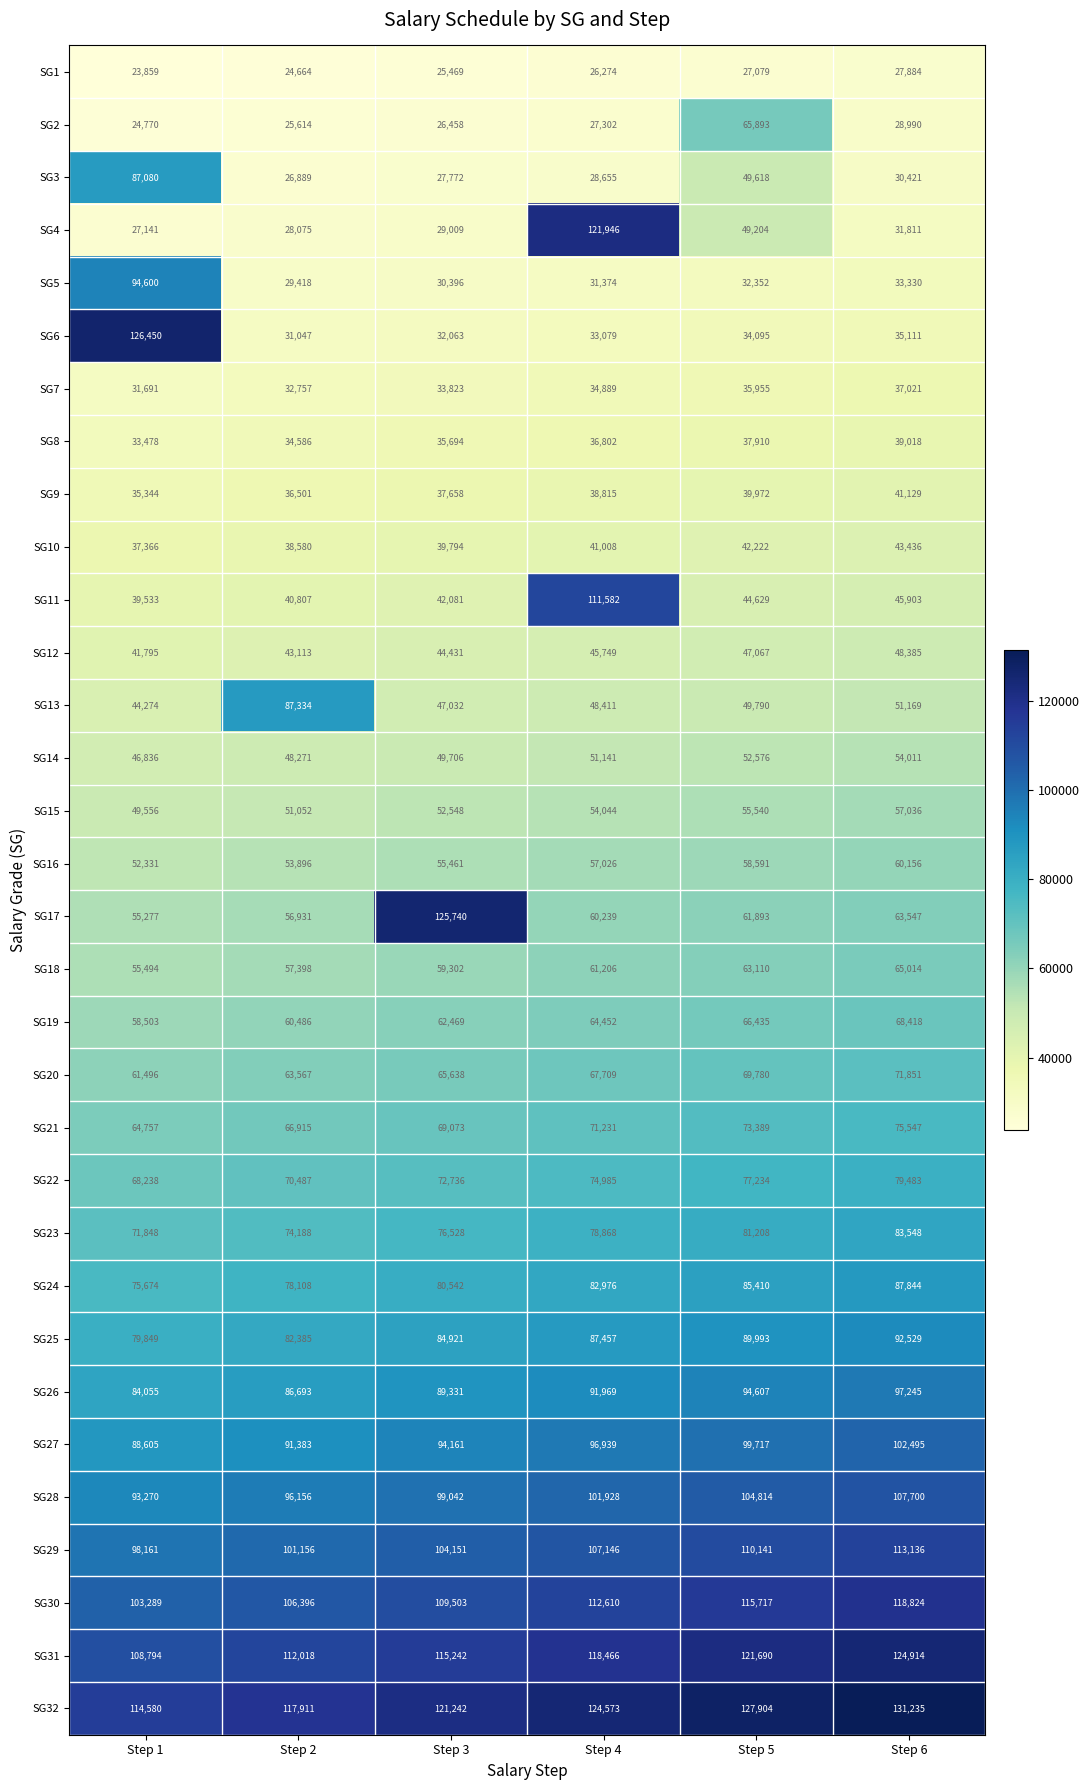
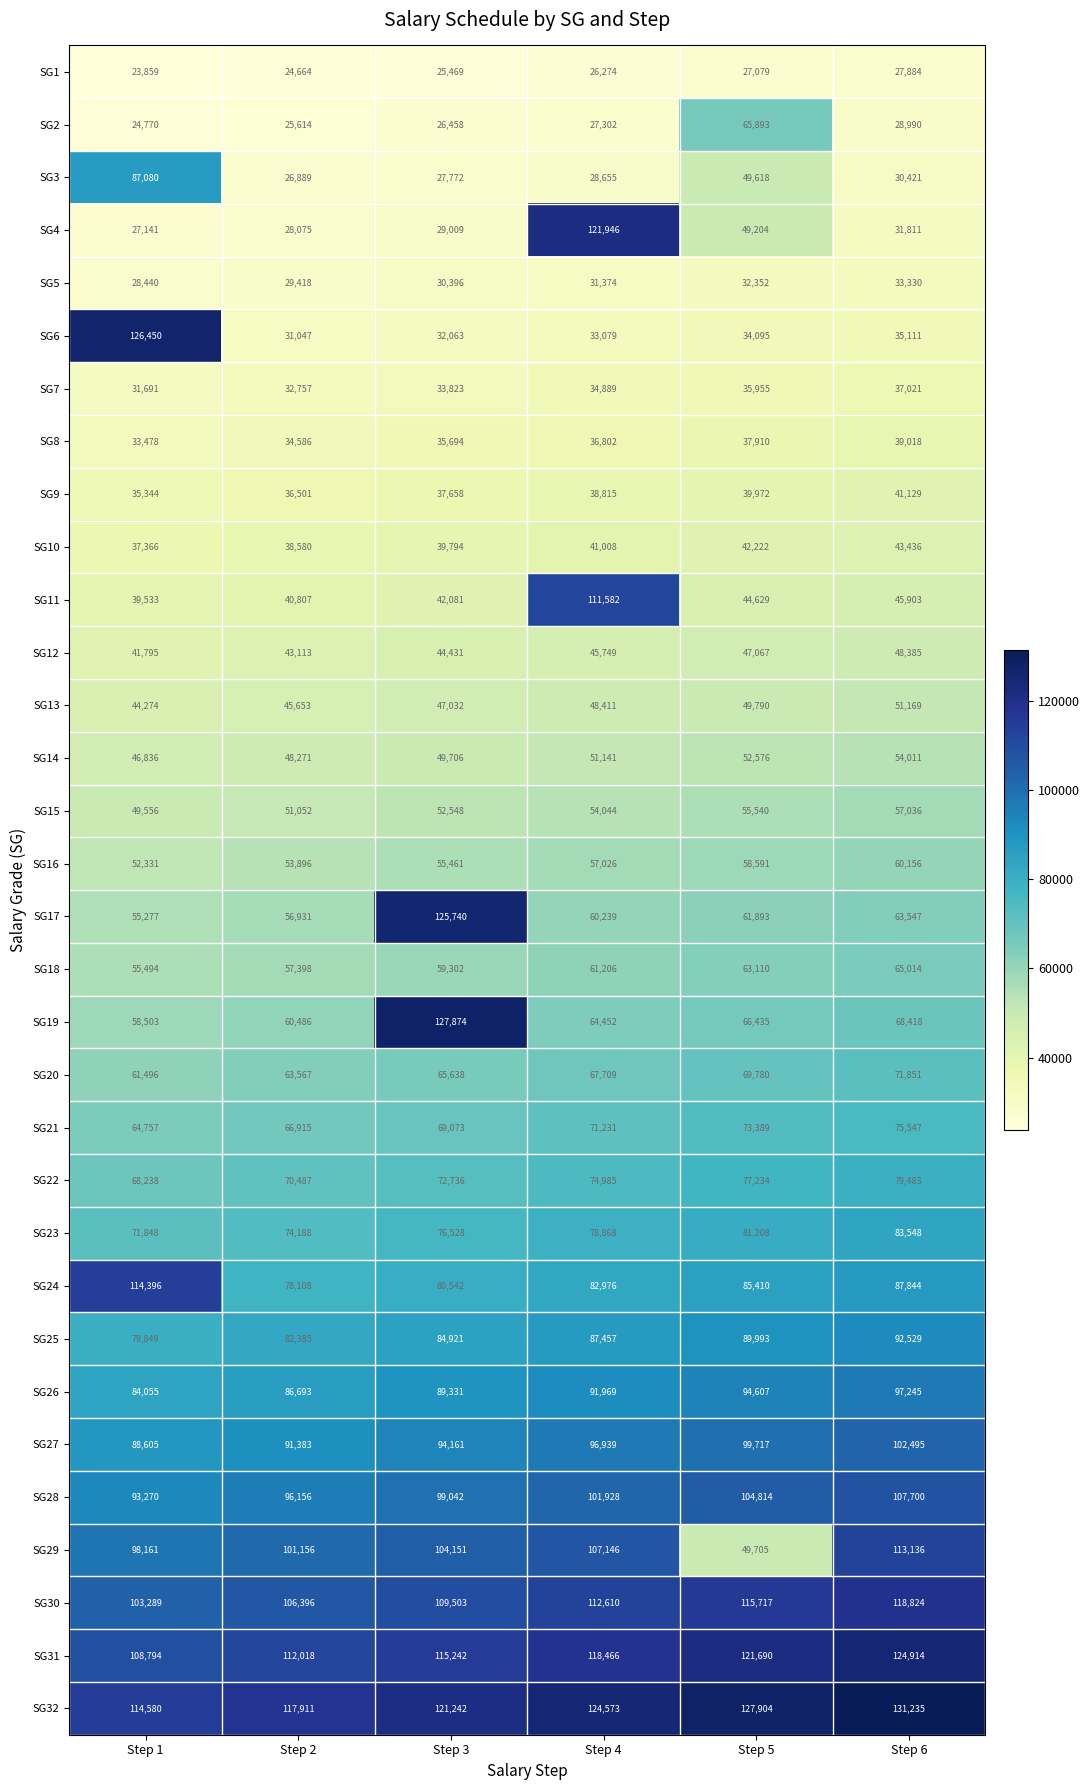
SG5, Step 1: 94,600 -> 28,440
SG13, Step 2: 87,334 -> 45,653
SG19, Step 3: 62,469 -> 127,874
SG24, Step 1: 75,674 -> 114,396
SG29, Step 5: 110,141 -> 49,705
